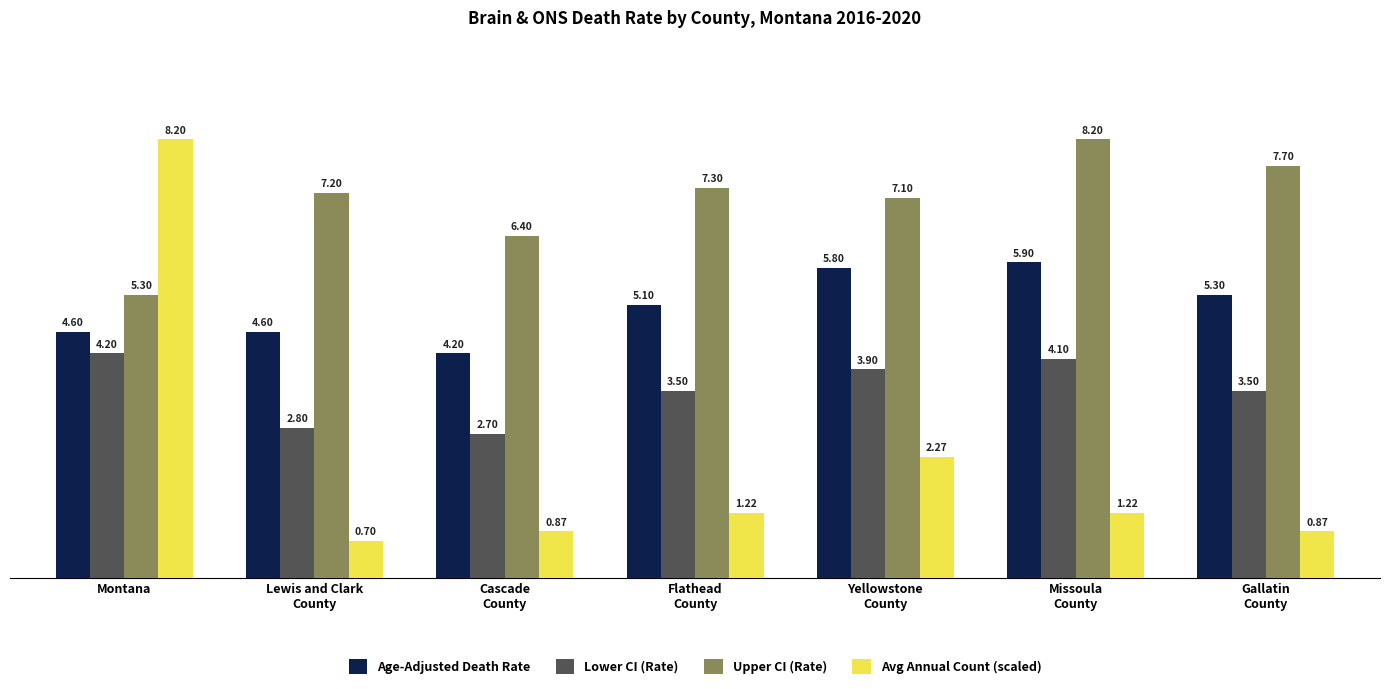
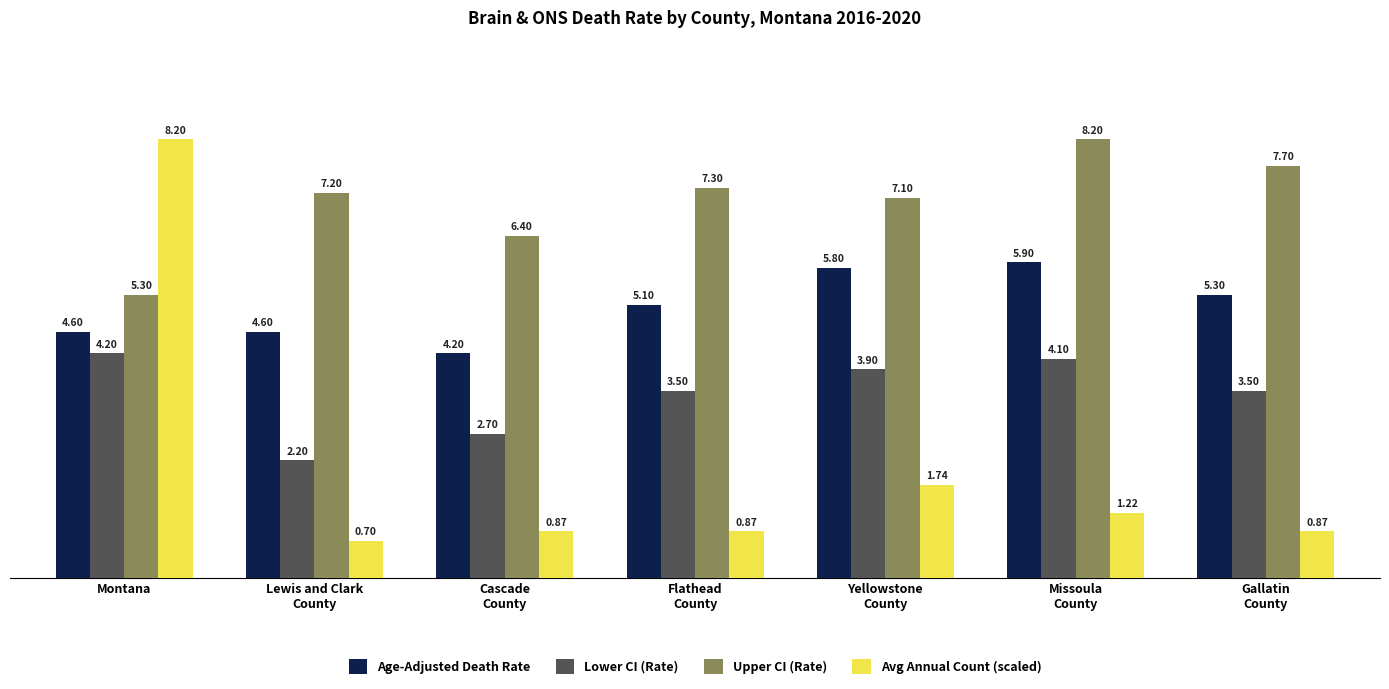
Lower CI (Rate), Lewis and Clark County: 2.80 -> 2.20
Avg Annual Count (scaled), Flathead County: 1.22 -> 0.87
Avg Annual Count (scaled), Yellowstone County: 2.27 -> 1.74
